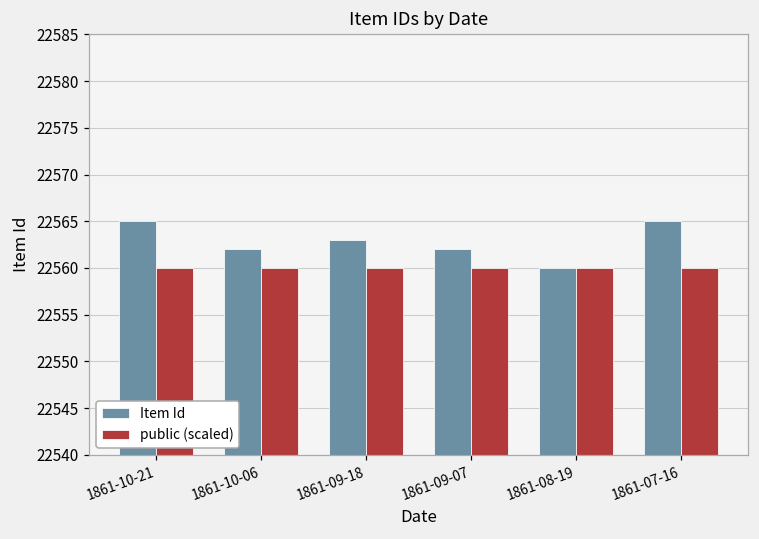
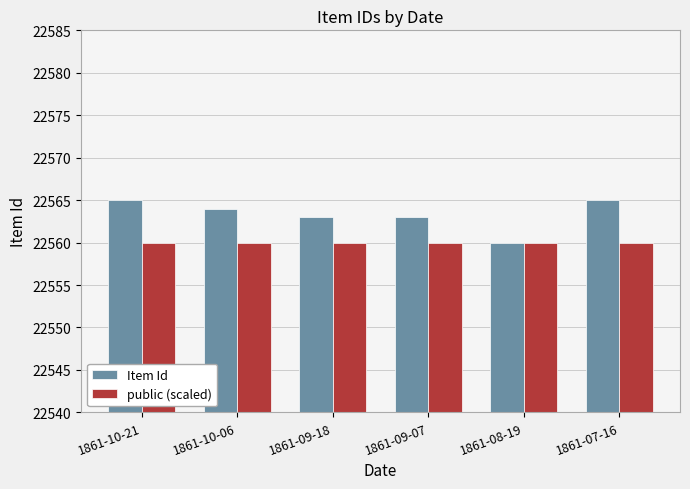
Item Id, 1861-10-06: 22562 -> 22564
Item Id, 1861-09-07: 22562 -> 22563
